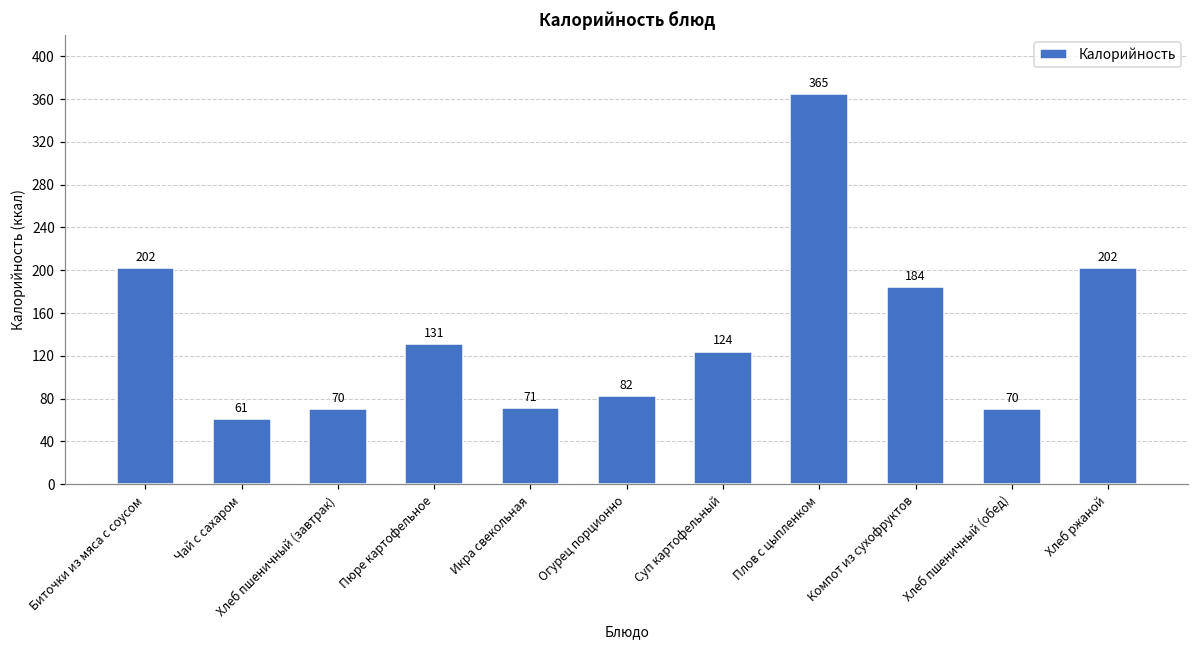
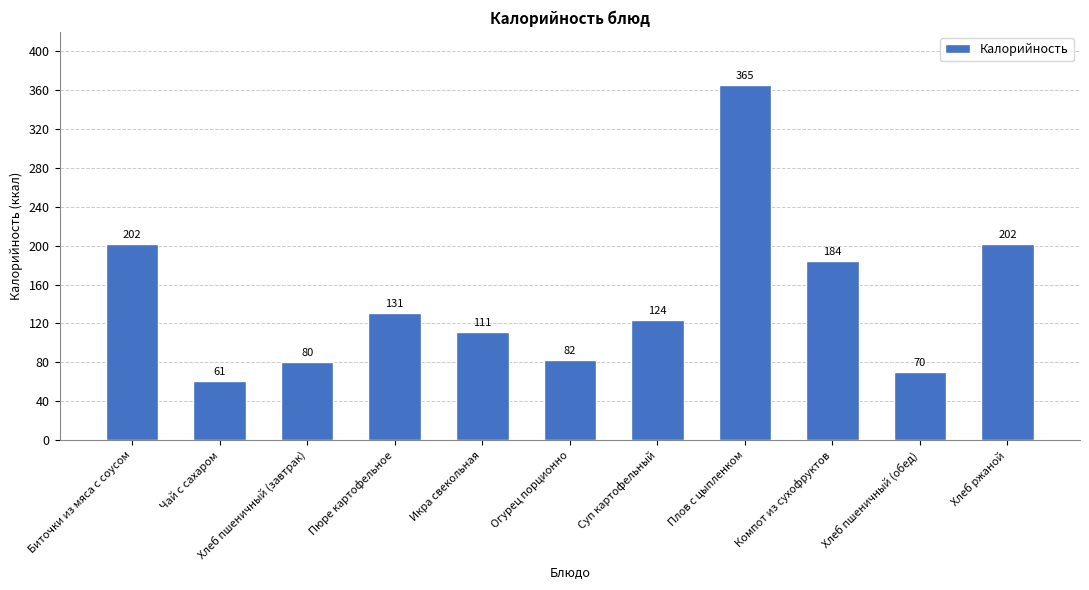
Хлеб пшеничный (завтрак): 70 -> 80
Икра свекольная: 71 -> 111
